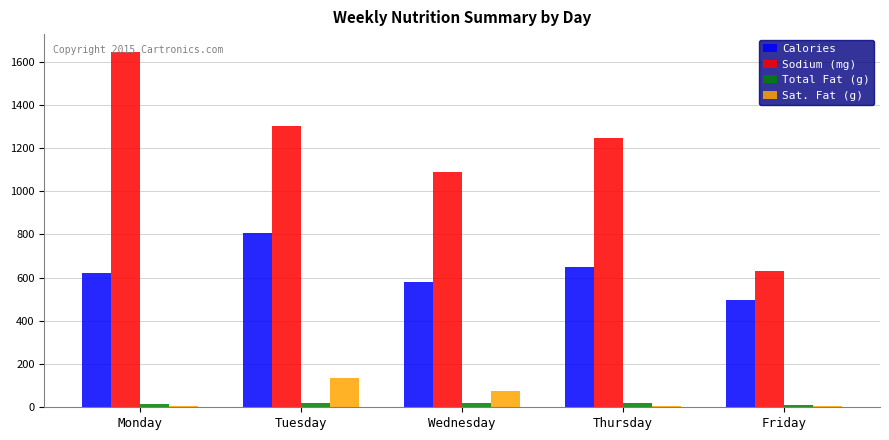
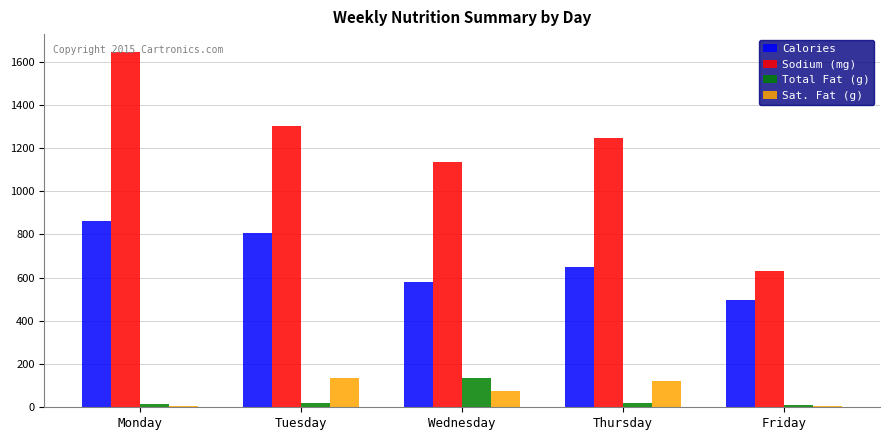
Calories, Monday: 620 -> 860
Sodium (mg), Wednesday: 1090 -> 1140
Total Fat (g), Wednesday: 20 -> 140
Sat. Fat (g), Thursday: 10 -> 120
